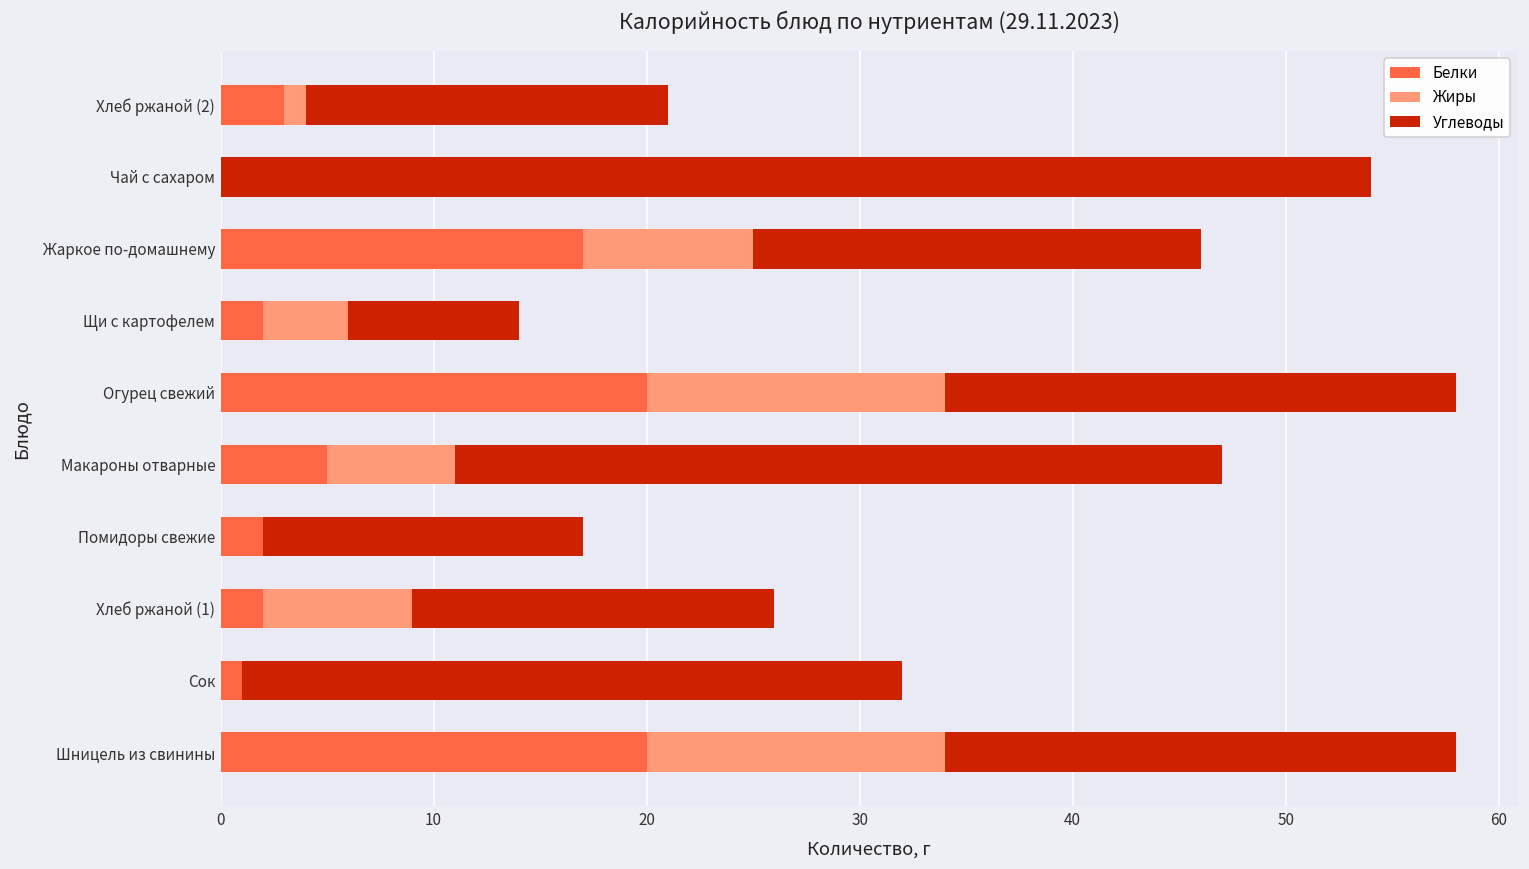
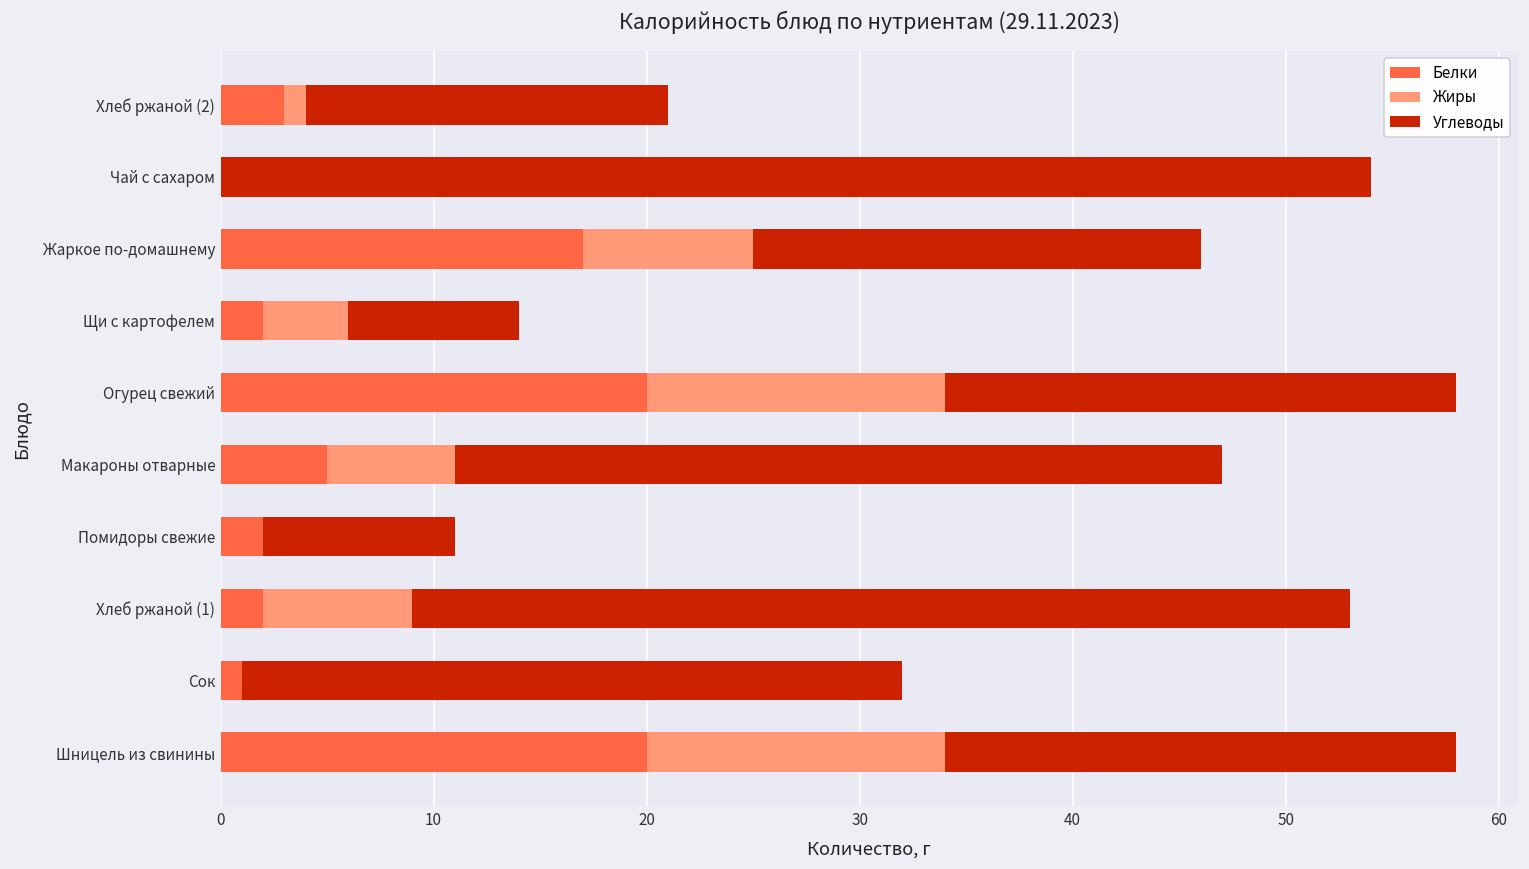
Углеводы, Помидоры свежие: 15 -> 9
Углеводы, Хлеб ржаной (1): 17 -> 44
